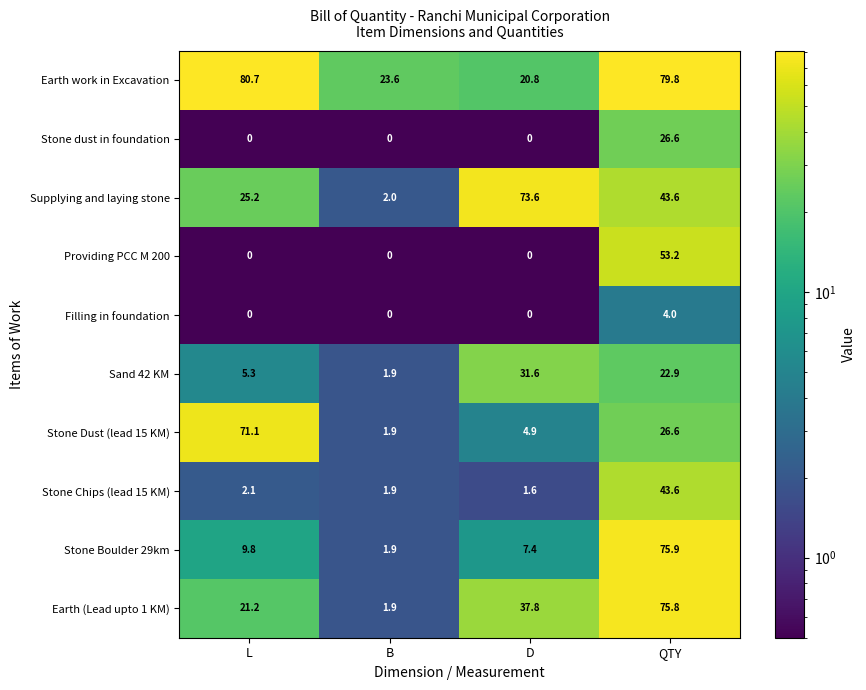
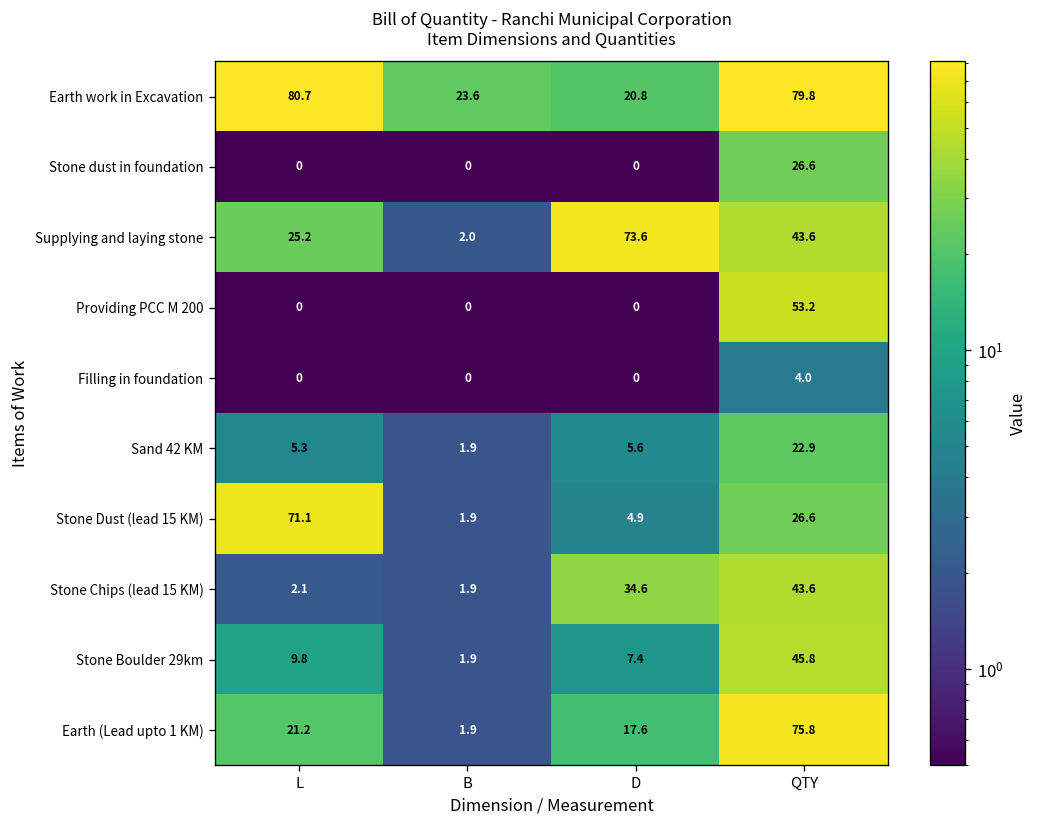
Sand 42 KM, D: 31.6 -> 5.6
Stone Chips (lead 15 KM), D: 1.6 -> 34.6
Stone Boulder 29km, QTY: 75.9 -> 45.8
Earth (Lead upto 1 KM), D: 37.8 -> 17.6
